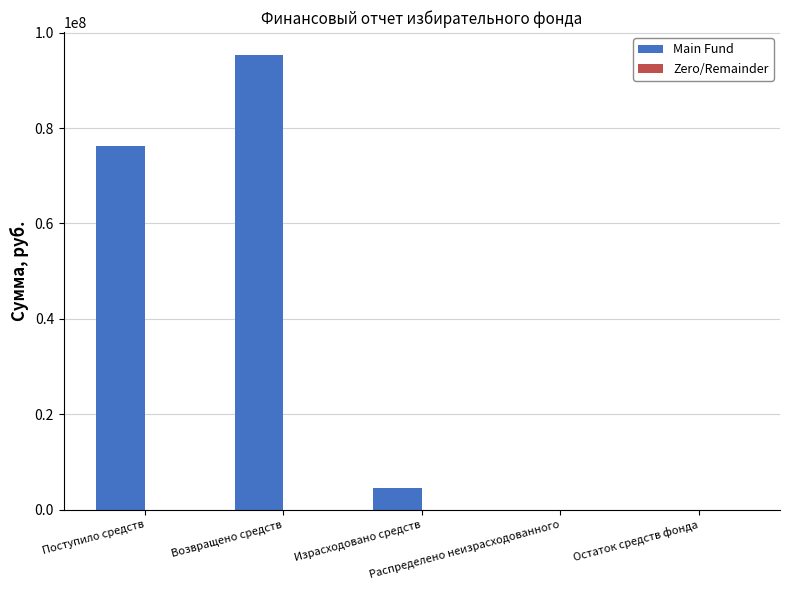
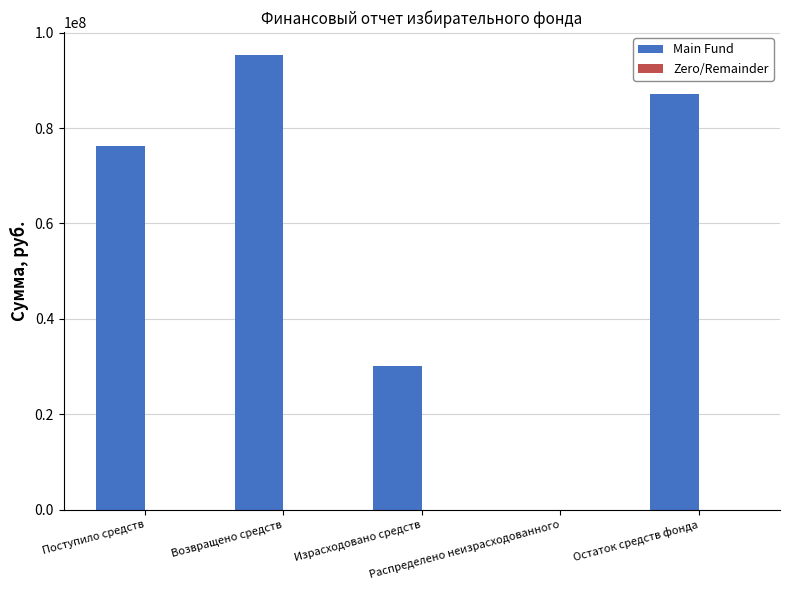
Main Fund, Израсходовано средств: 5000000 -> 30000000
Main Fund, Остаток средств фонда: 0 -> 87000000
